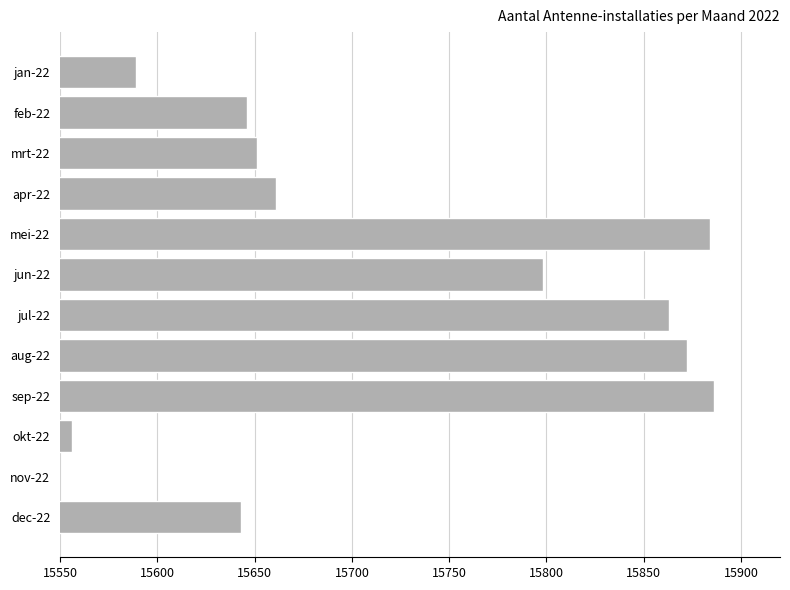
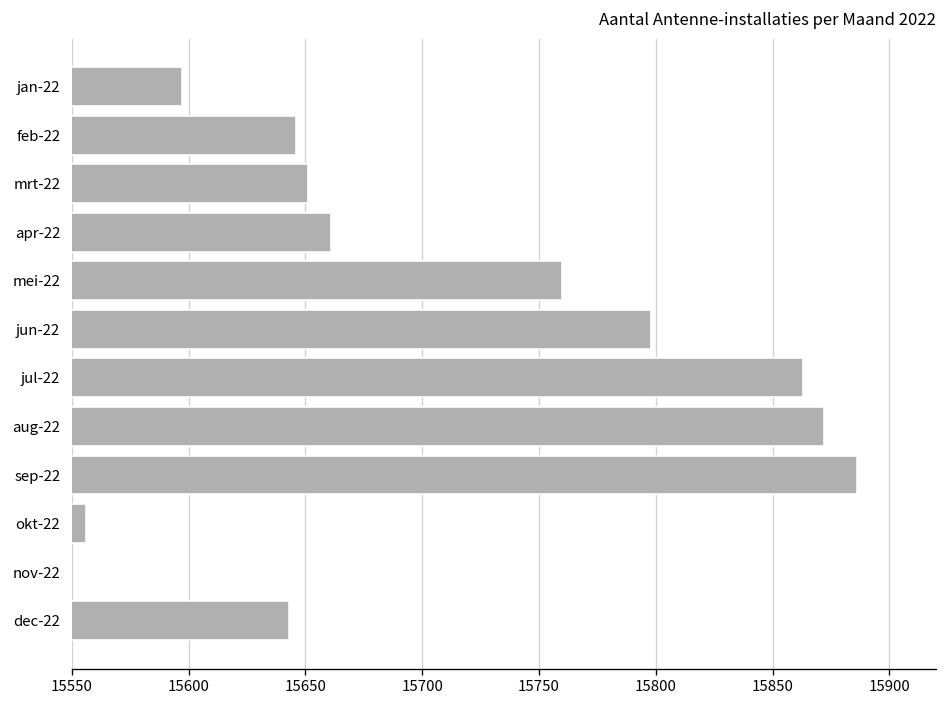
jan-22: 15589 -> 15597
mei-22: 15884 -> 15760
